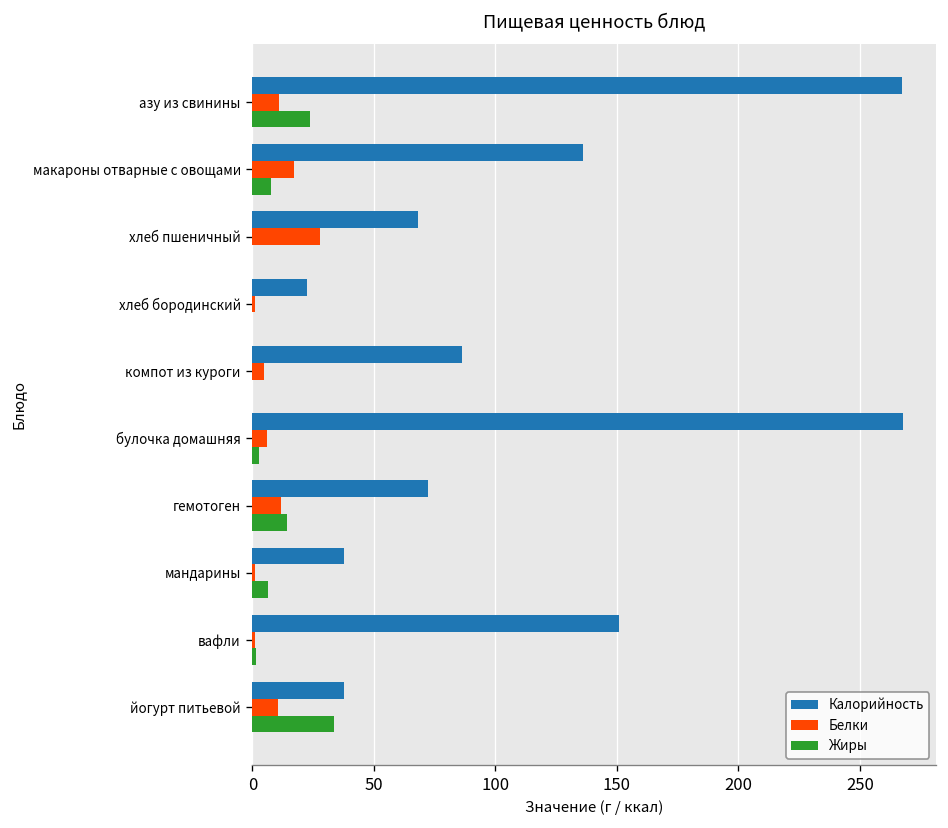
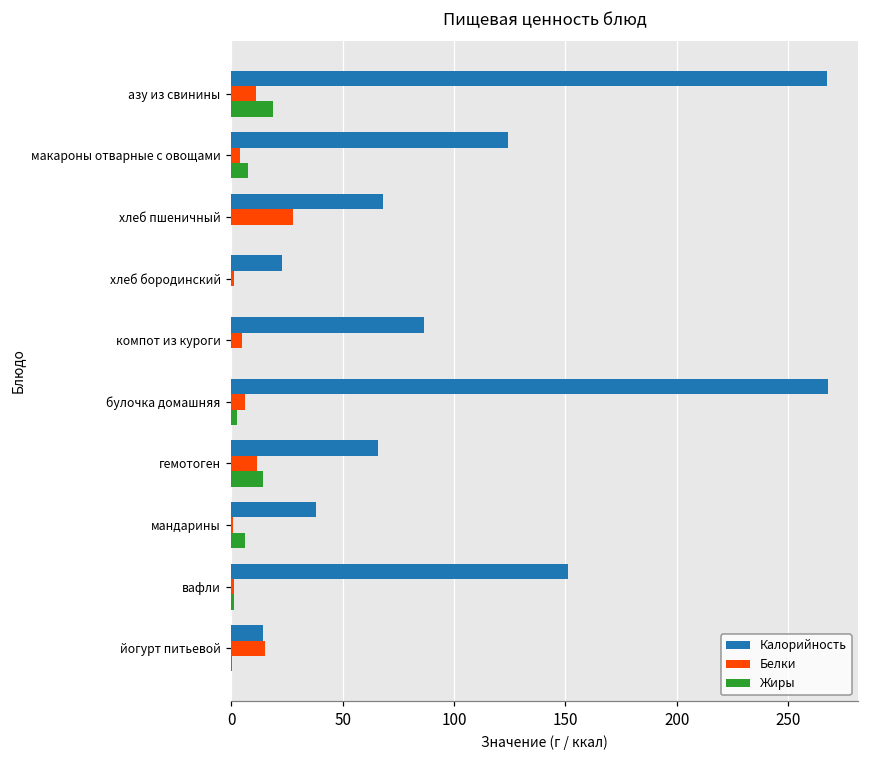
Жиры, азу из свинины: 24 -> 19
Калорийность, макароны отварные с овощами: 136 -> 124
Белки, макароны отварные с овощами: 17 -> 4
Калорийность, гемотоген: 72 -> 66
Калорийность, йогурт питьевой: 38 -> 14
Белки, йогурт питьевой: 11 -> 15
Жиры, йогурт питьевой: 34 -> 0
